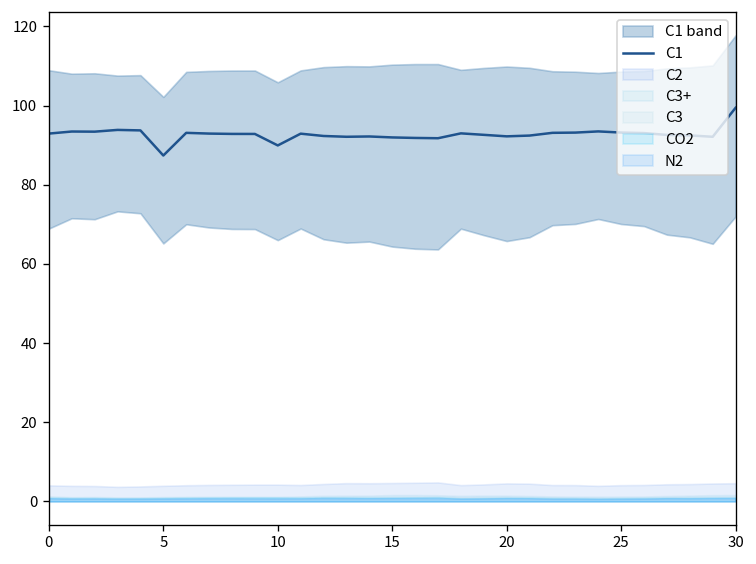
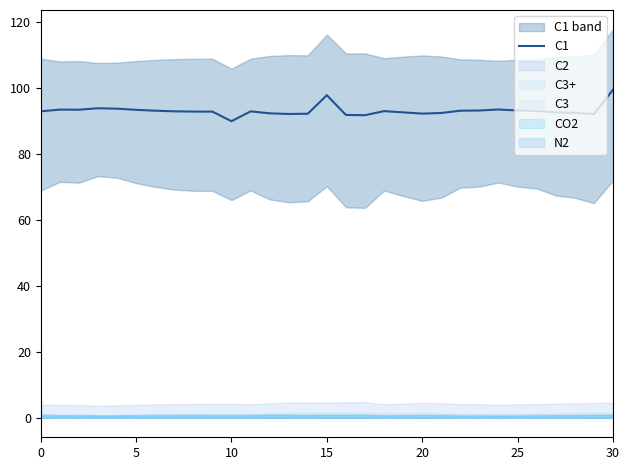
C1, 5: 87 -> 93
C1, 15: 92 -> 98
